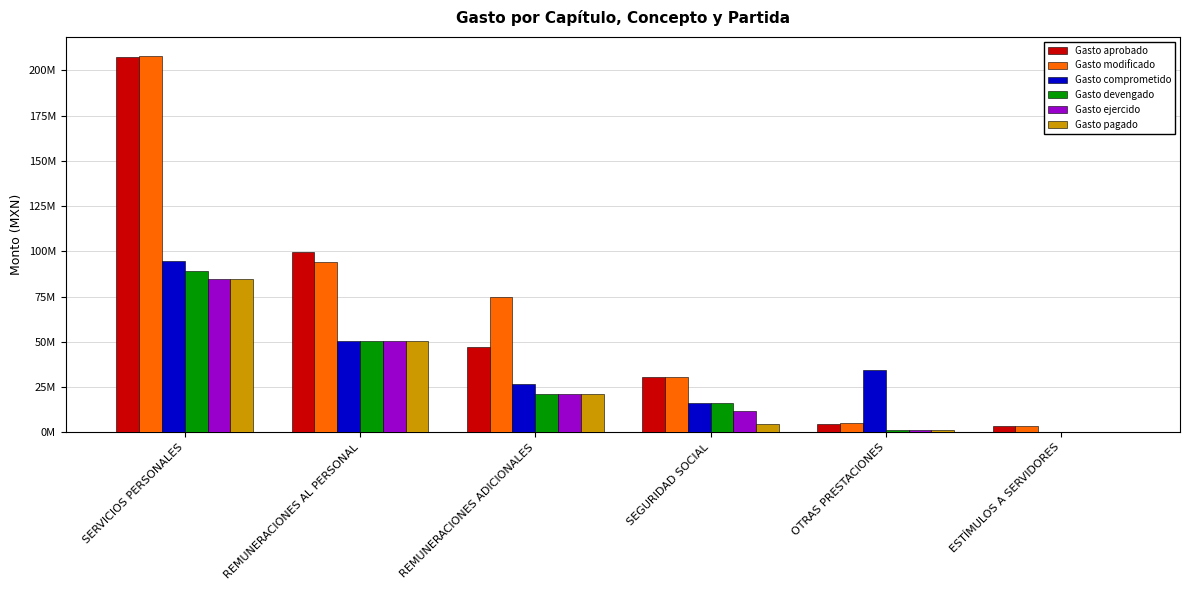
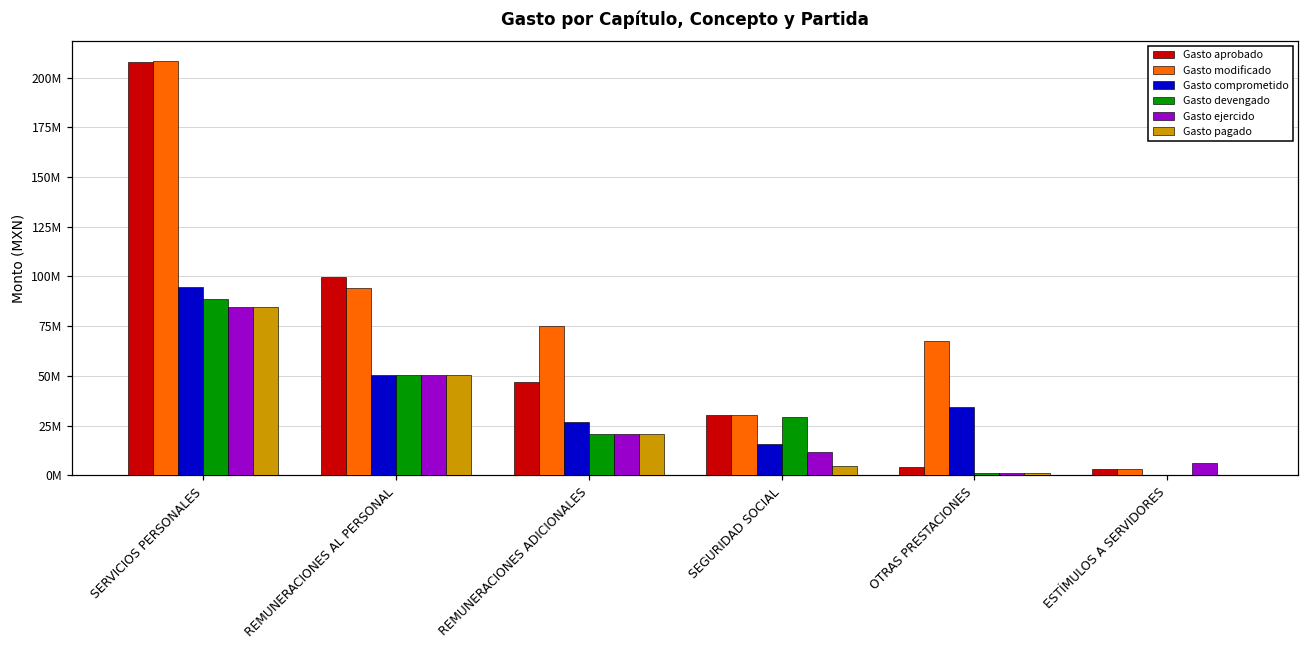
Gasto devengado, SEGURIDAD SOCIAL: 16000000 -> 30000000
Gasto modificado, OTRAS PRESTACIONES: 5000000 -> 67000000
Gasto ejercido, ESTÍMULOS A SERVIDORES: 0 -> 6000000
